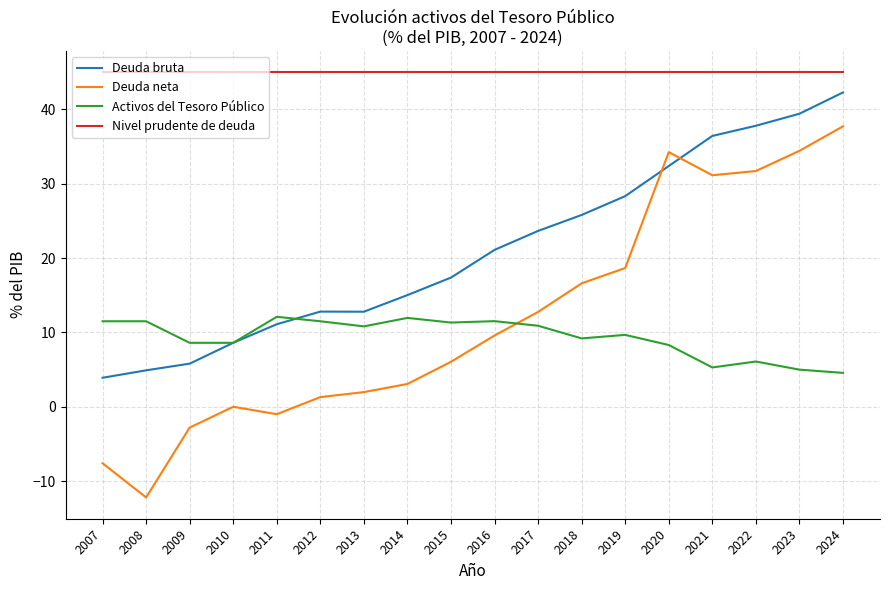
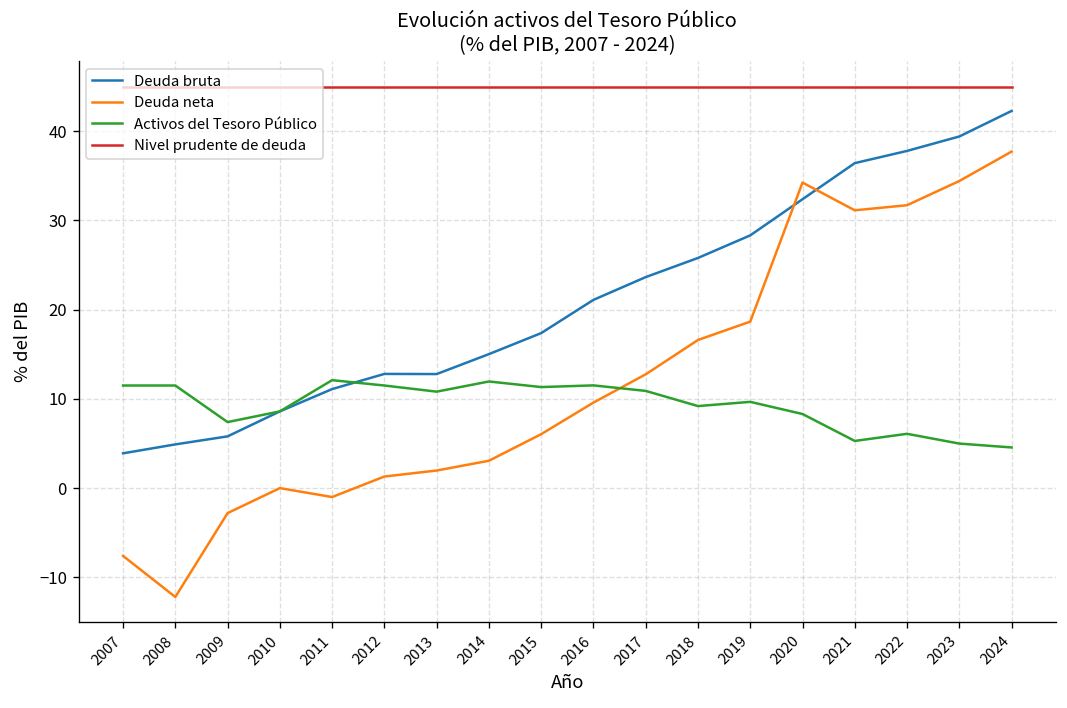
Activos del Tesoro Público, 2009: 9 -> 7
